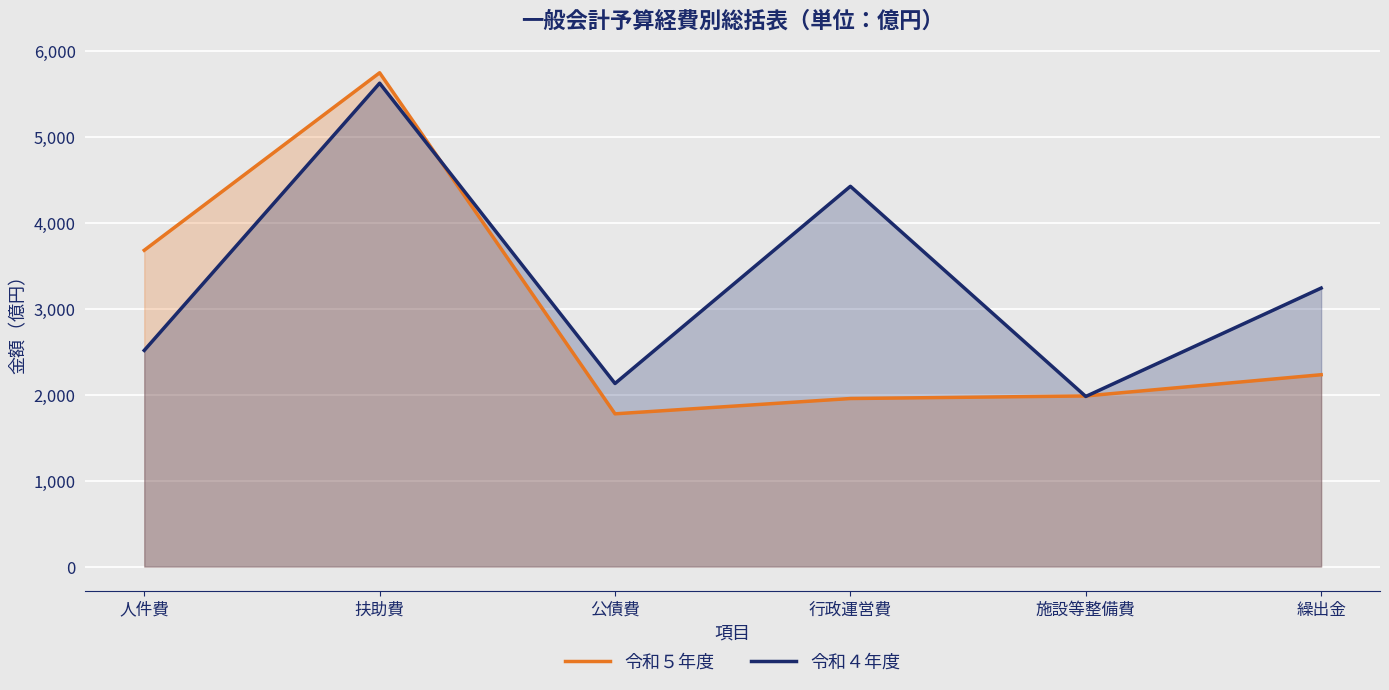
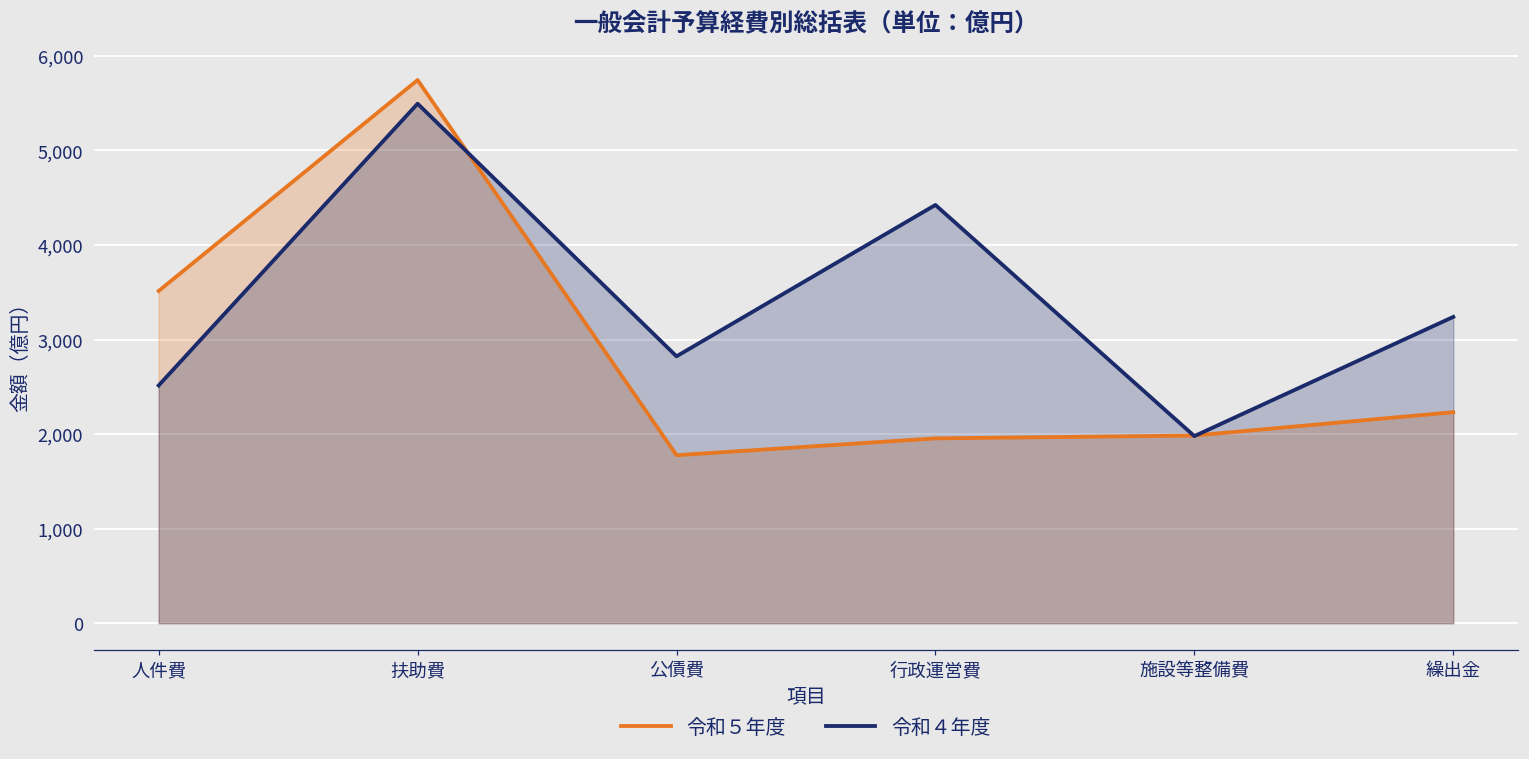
令和５年度, 人件費: 3,700 -> 3,500
令和４年度, 扶助費: 5,600 -> 5,500
令和４年度, 公債費: 2,100 -> 2,800
